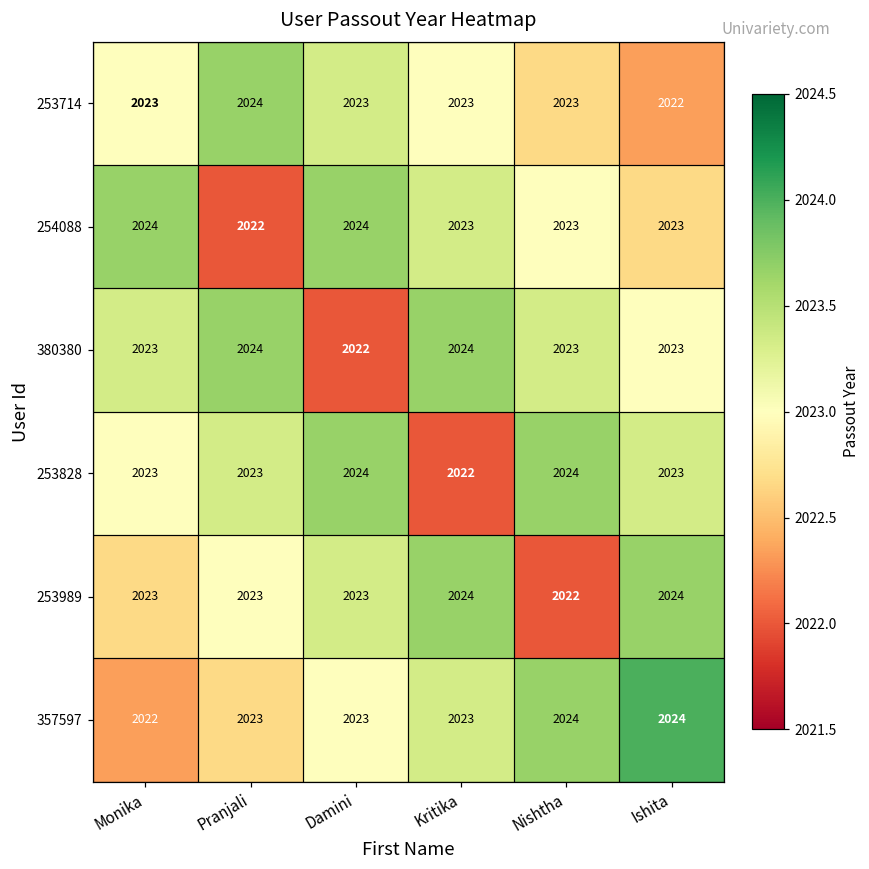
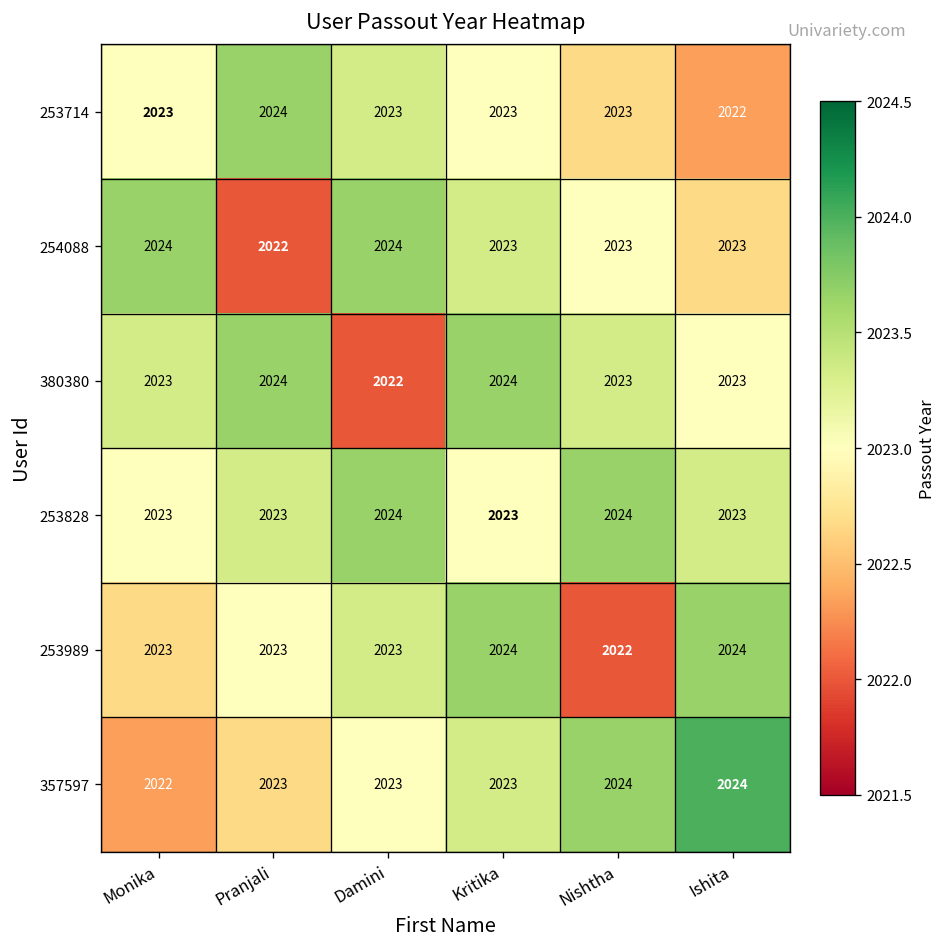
253828, Kritika: 2022 -> 2023
